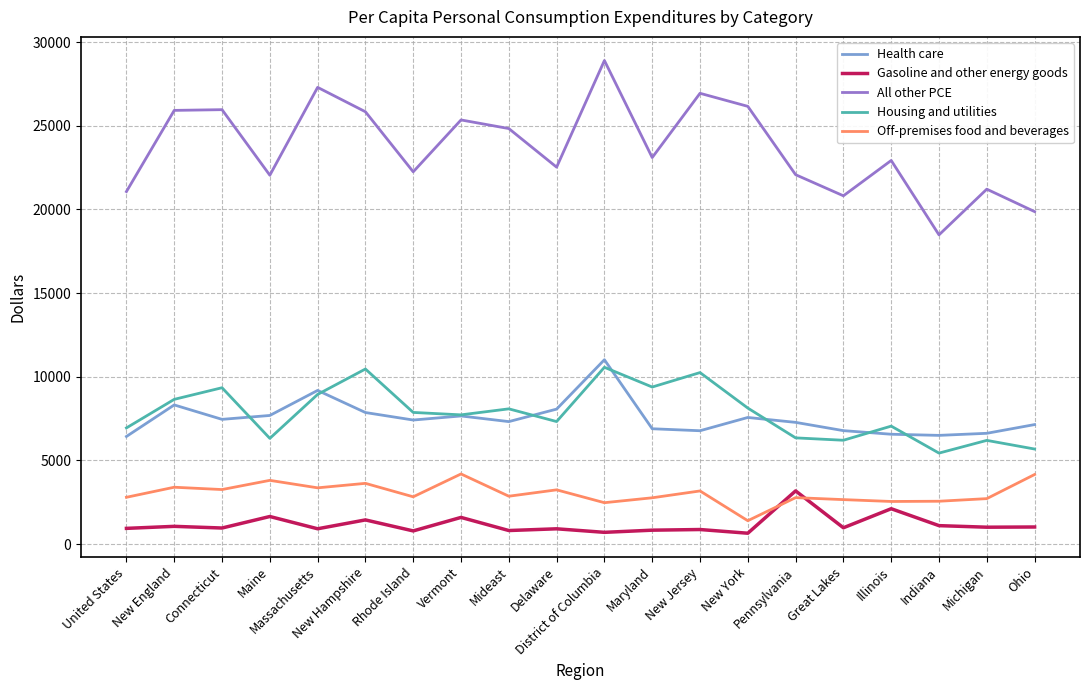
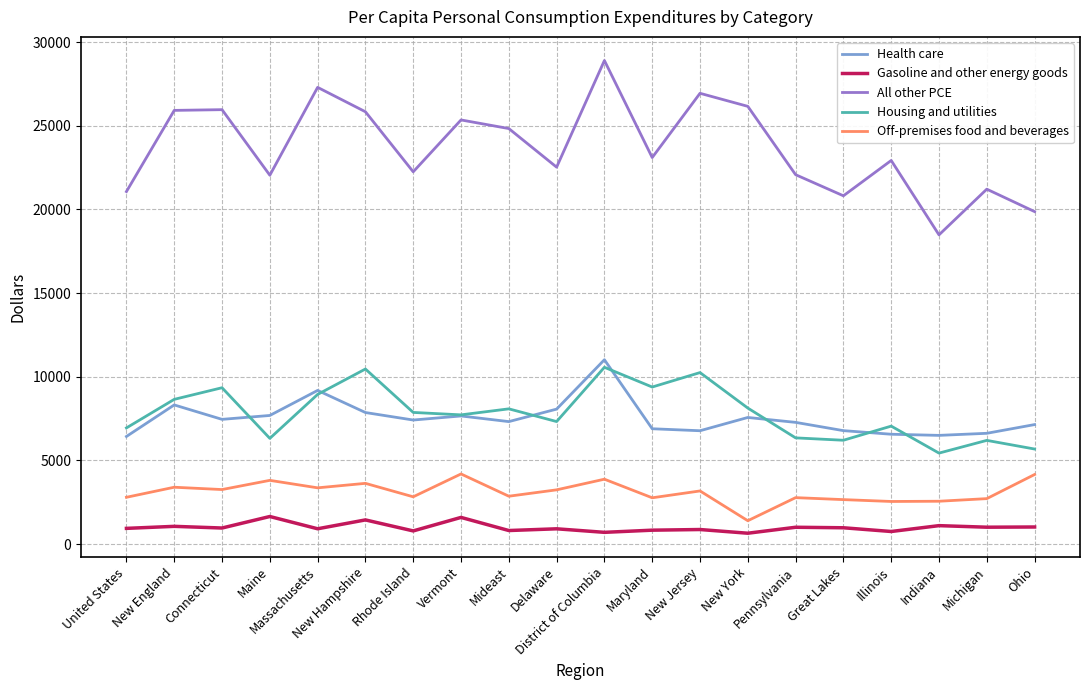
Off-premises food and beverages, District of Columbia: 2500 -> 3900
Gasoline and other energy goods, Pennsylvania: 3200 -> 1000
Gasoline and other energy goods, Illinois: 2100 -> 800
